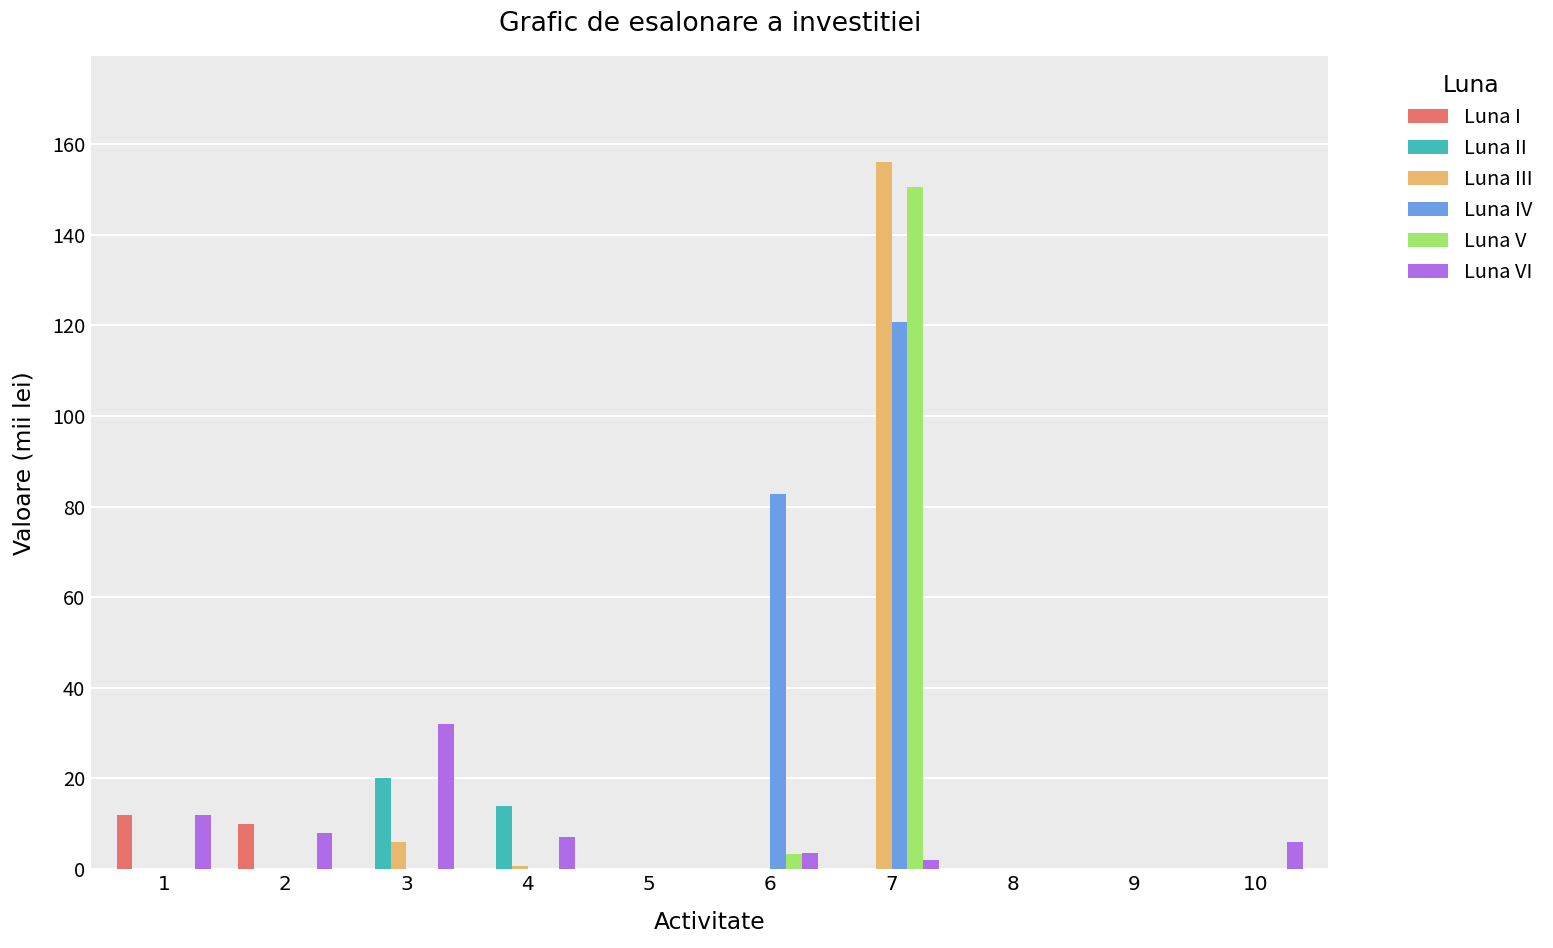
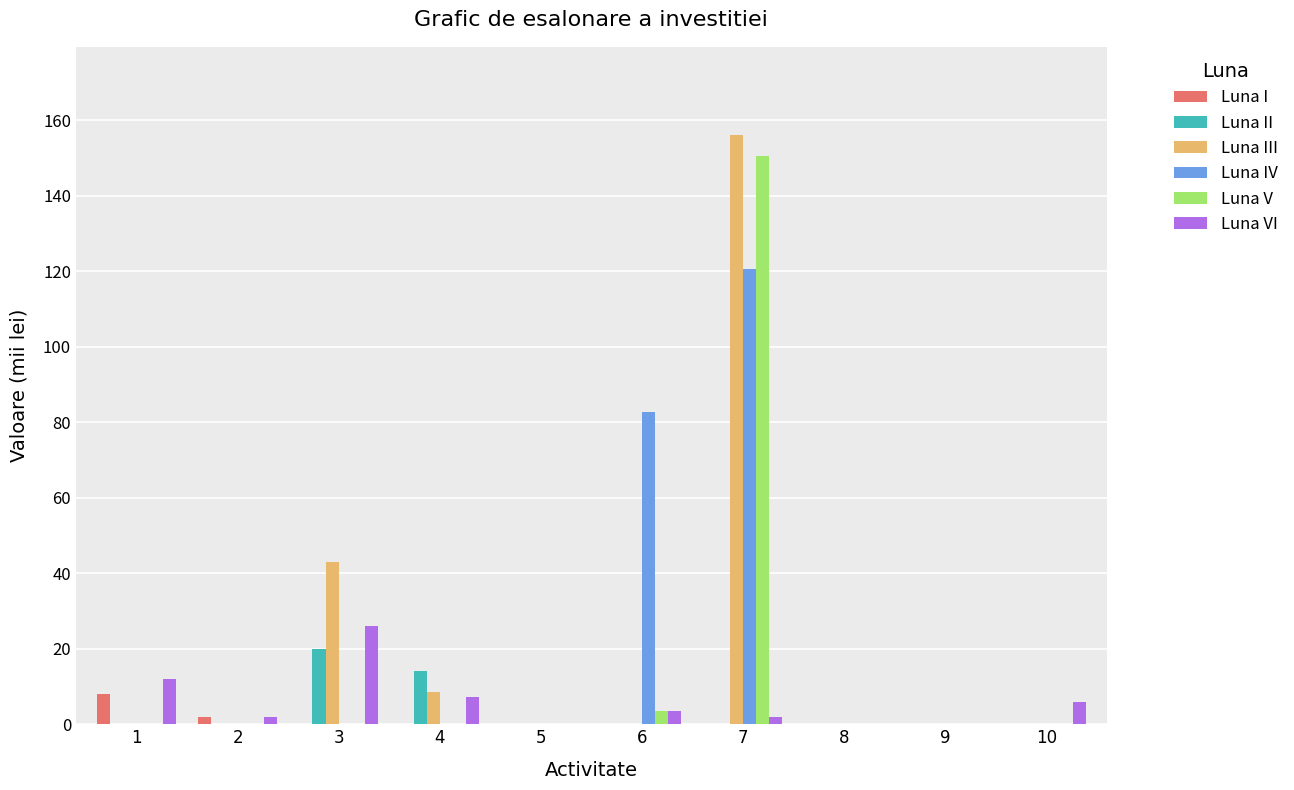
Luna I, 1: 12 -> 8
Luna I, 2: 10 -> 2
Luna VI, 2: 8 -> 2
Luna III, 3: 6 -> 43
Luna VI, 3: 32 -> 26
Luna III, 4: 1 -> 9
